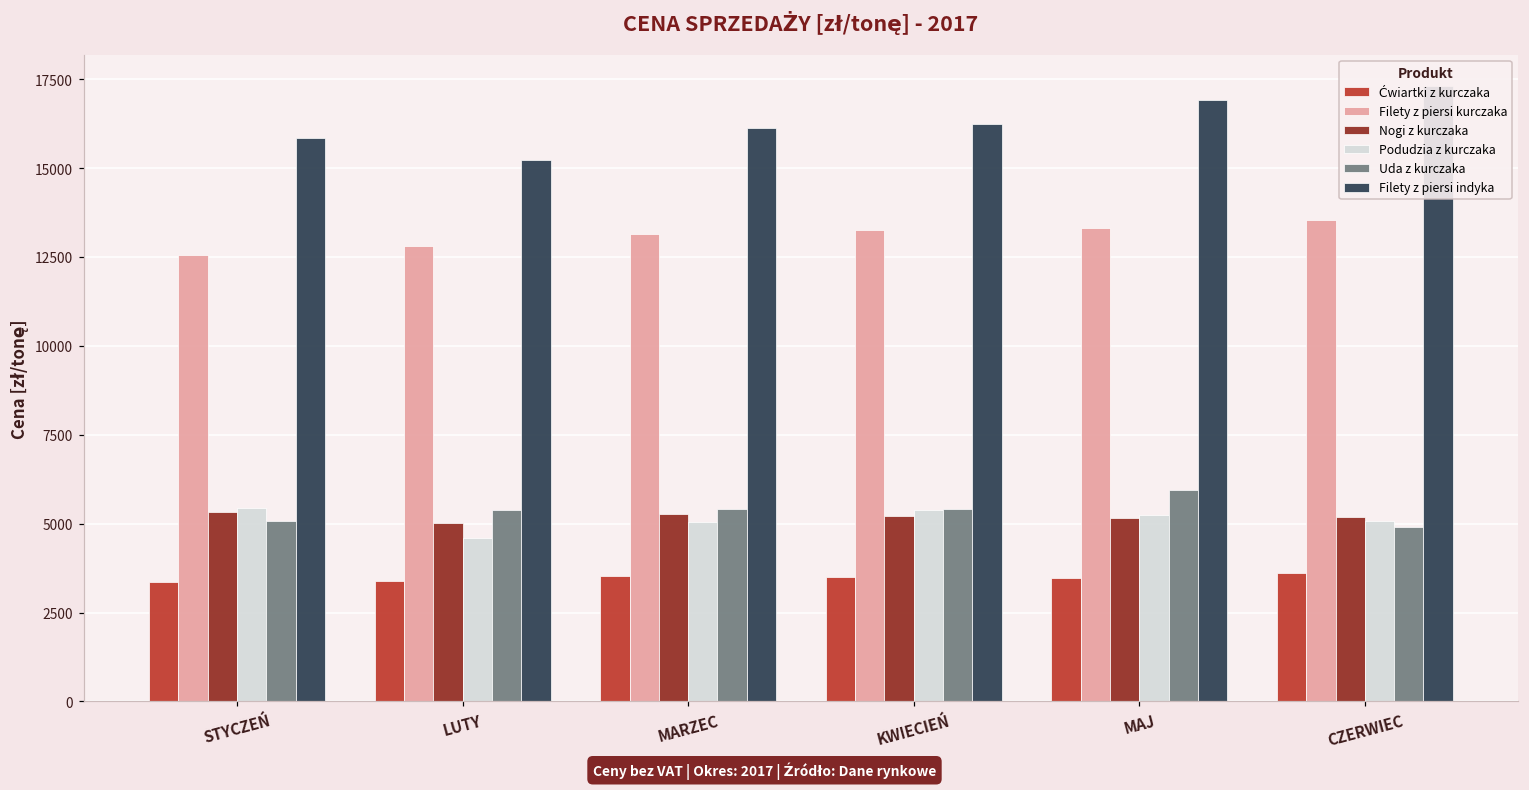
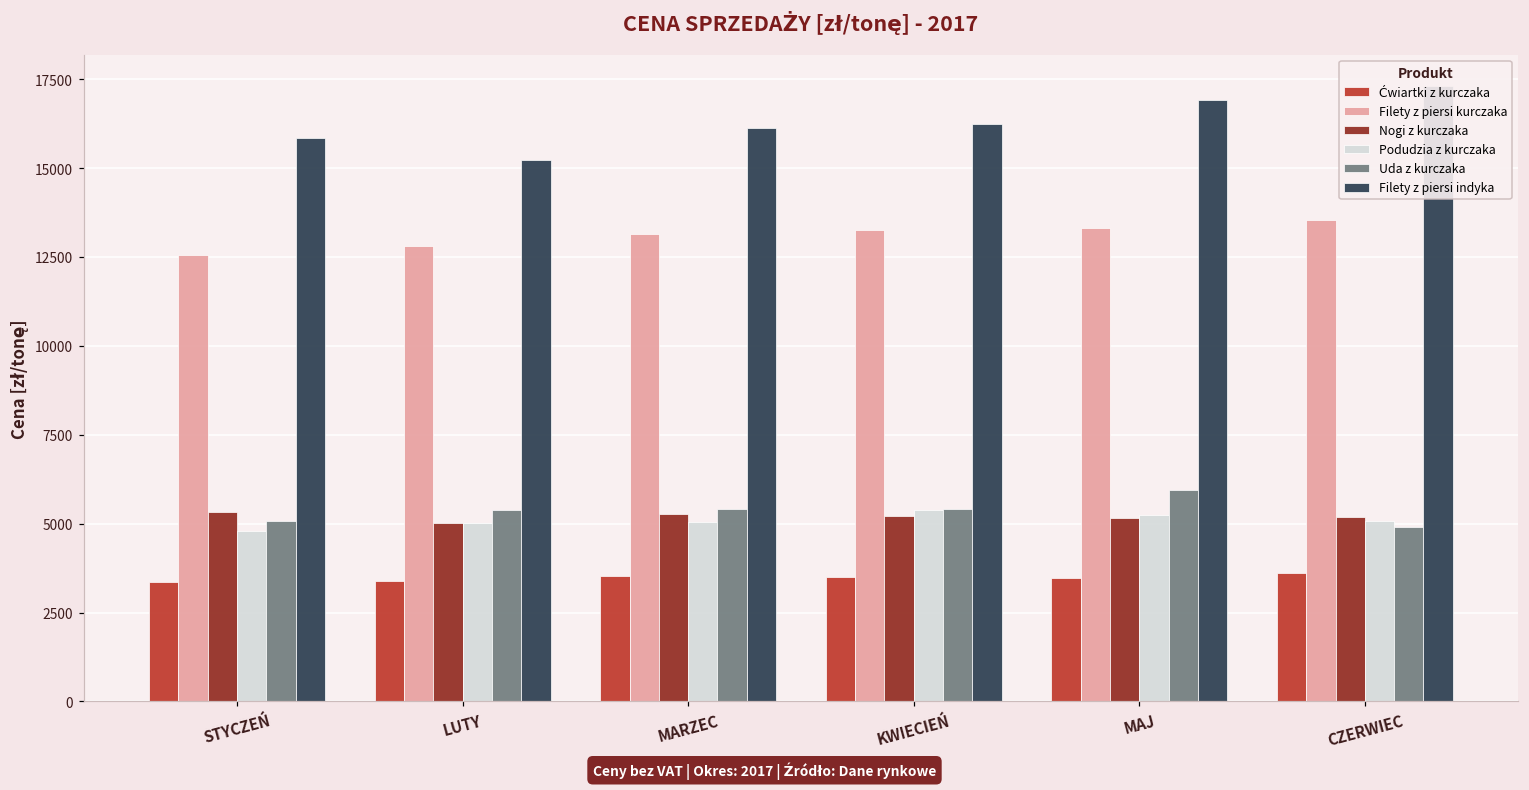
Podudzia z kurczaka, STYCZEŃ: 5500 -> 4800
Podudzia z kurczaka, LUTY: 4600 -> 5000
